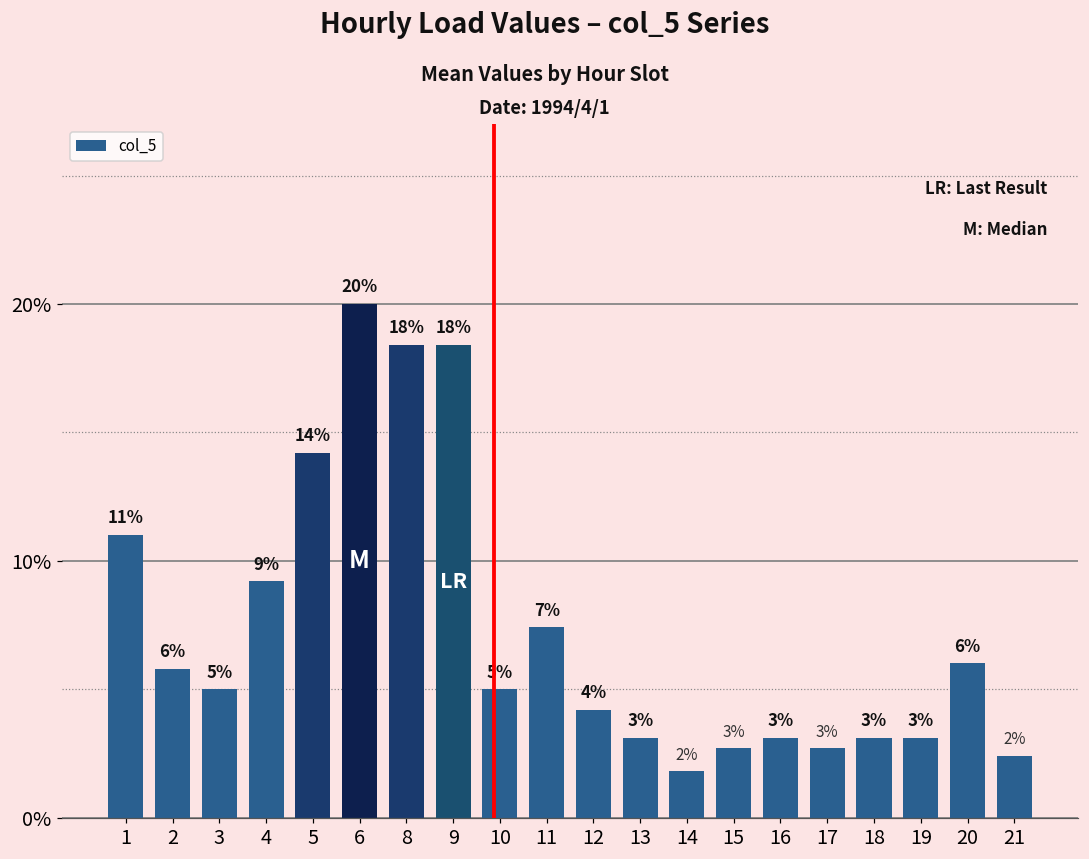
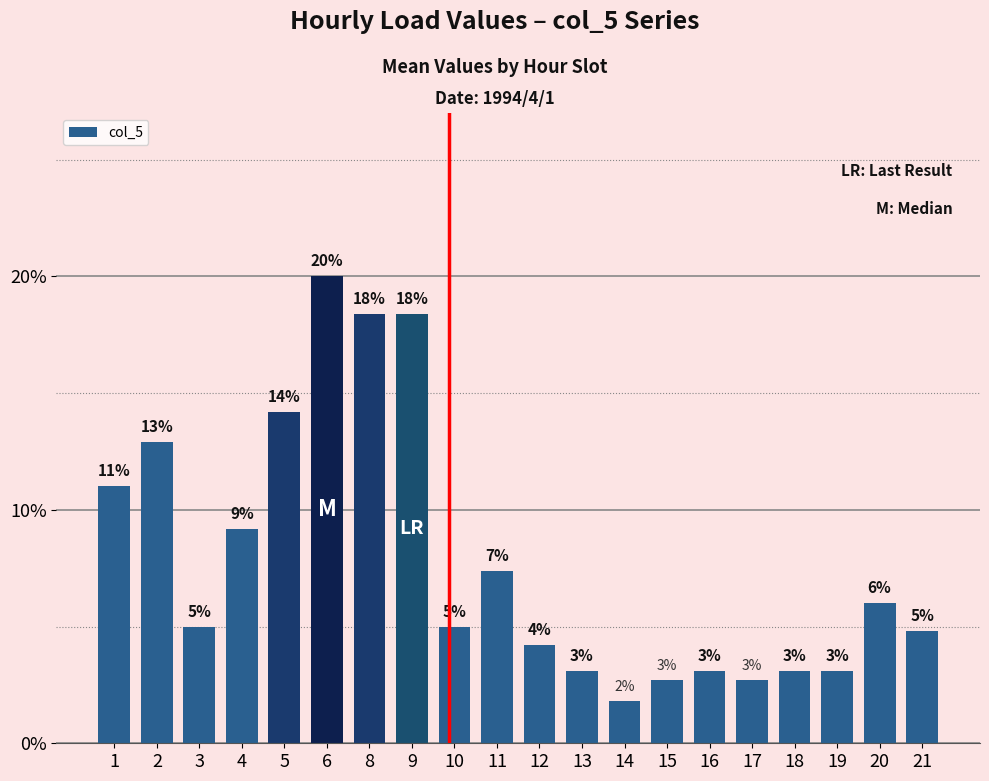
2: 6% -> 13%
21: 2% -> 5%
